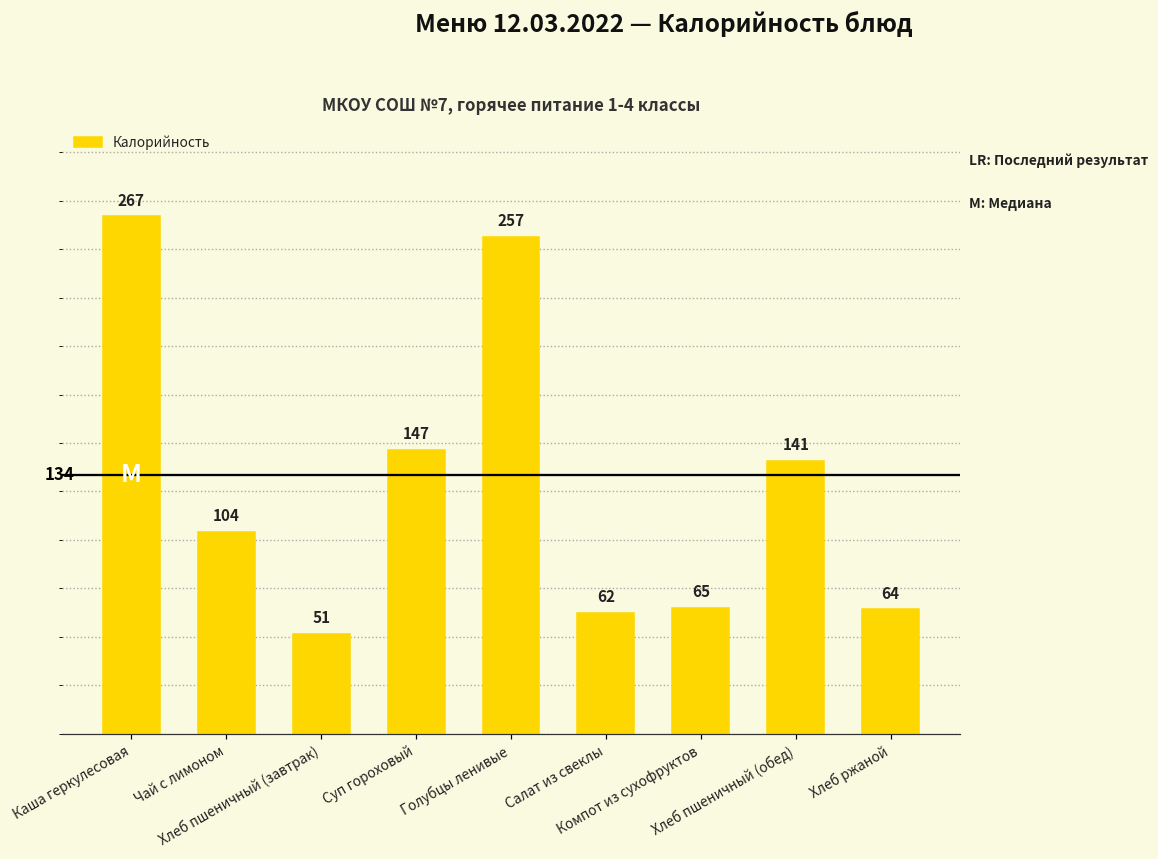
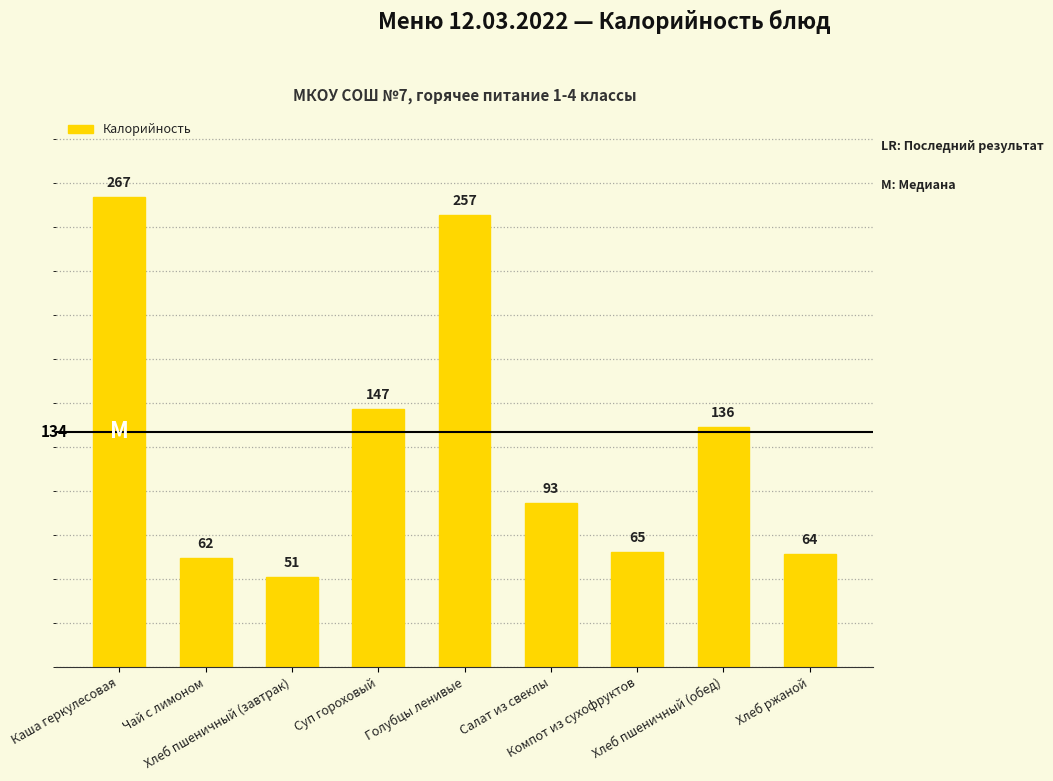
Чай с лимоном: 104 -> 62
Салат из свеклы: 62 -> 93
Хлеб пшеничный (обед): 141 -> 136
